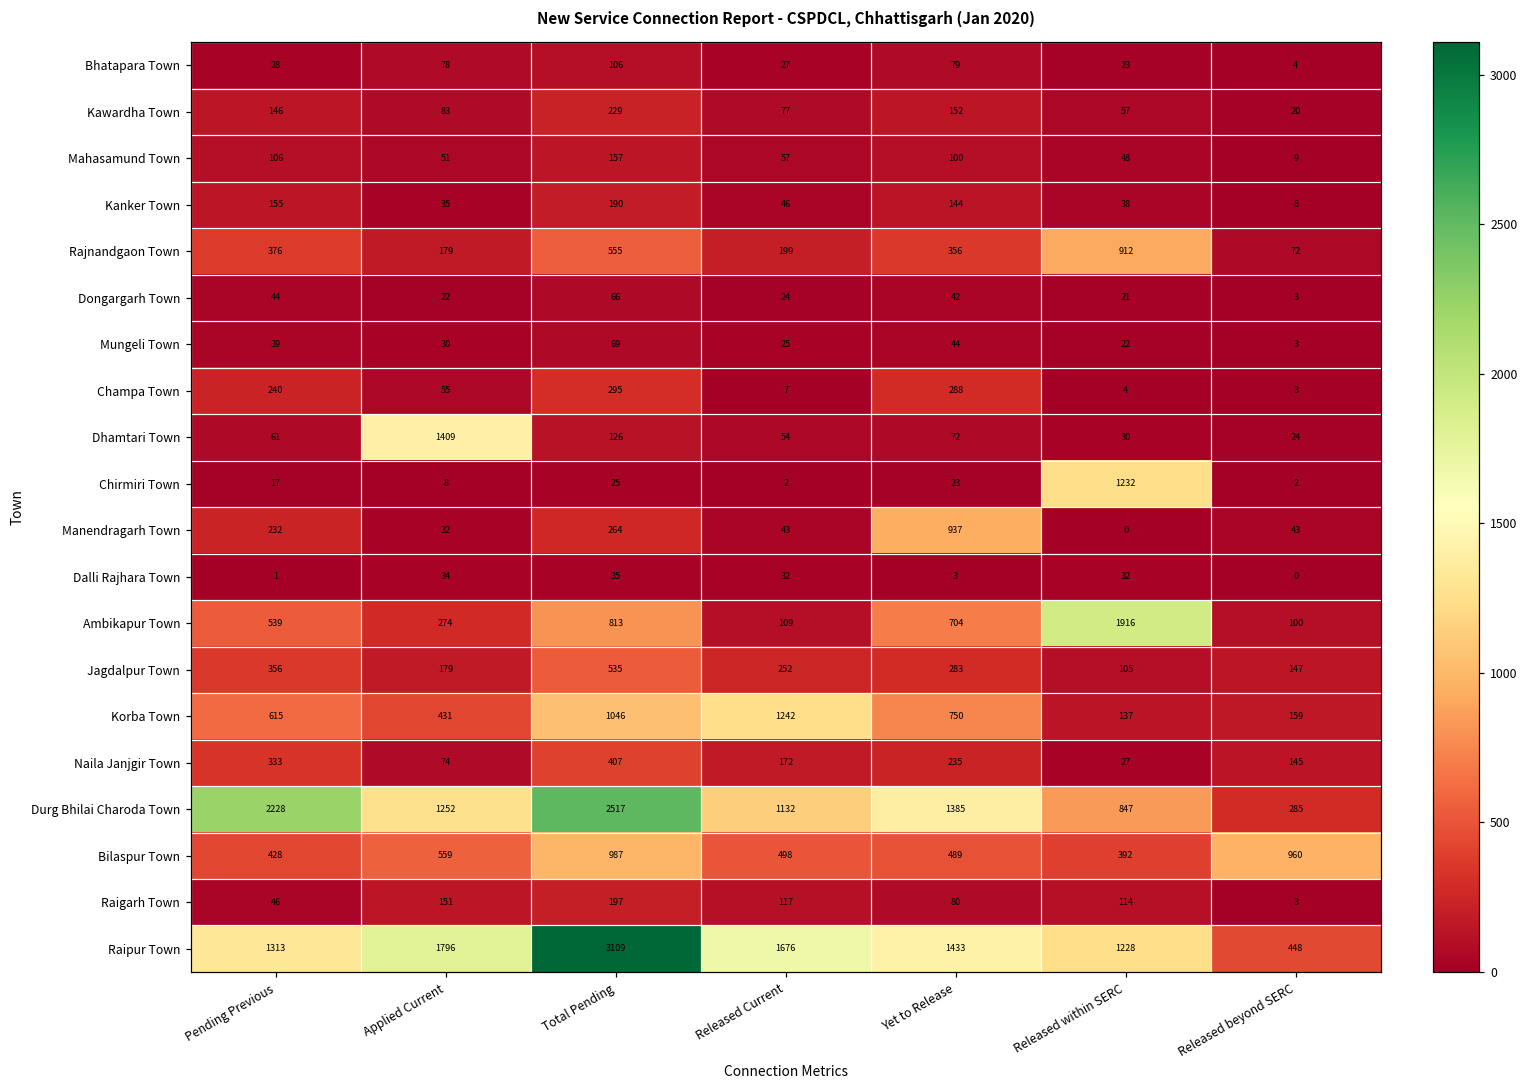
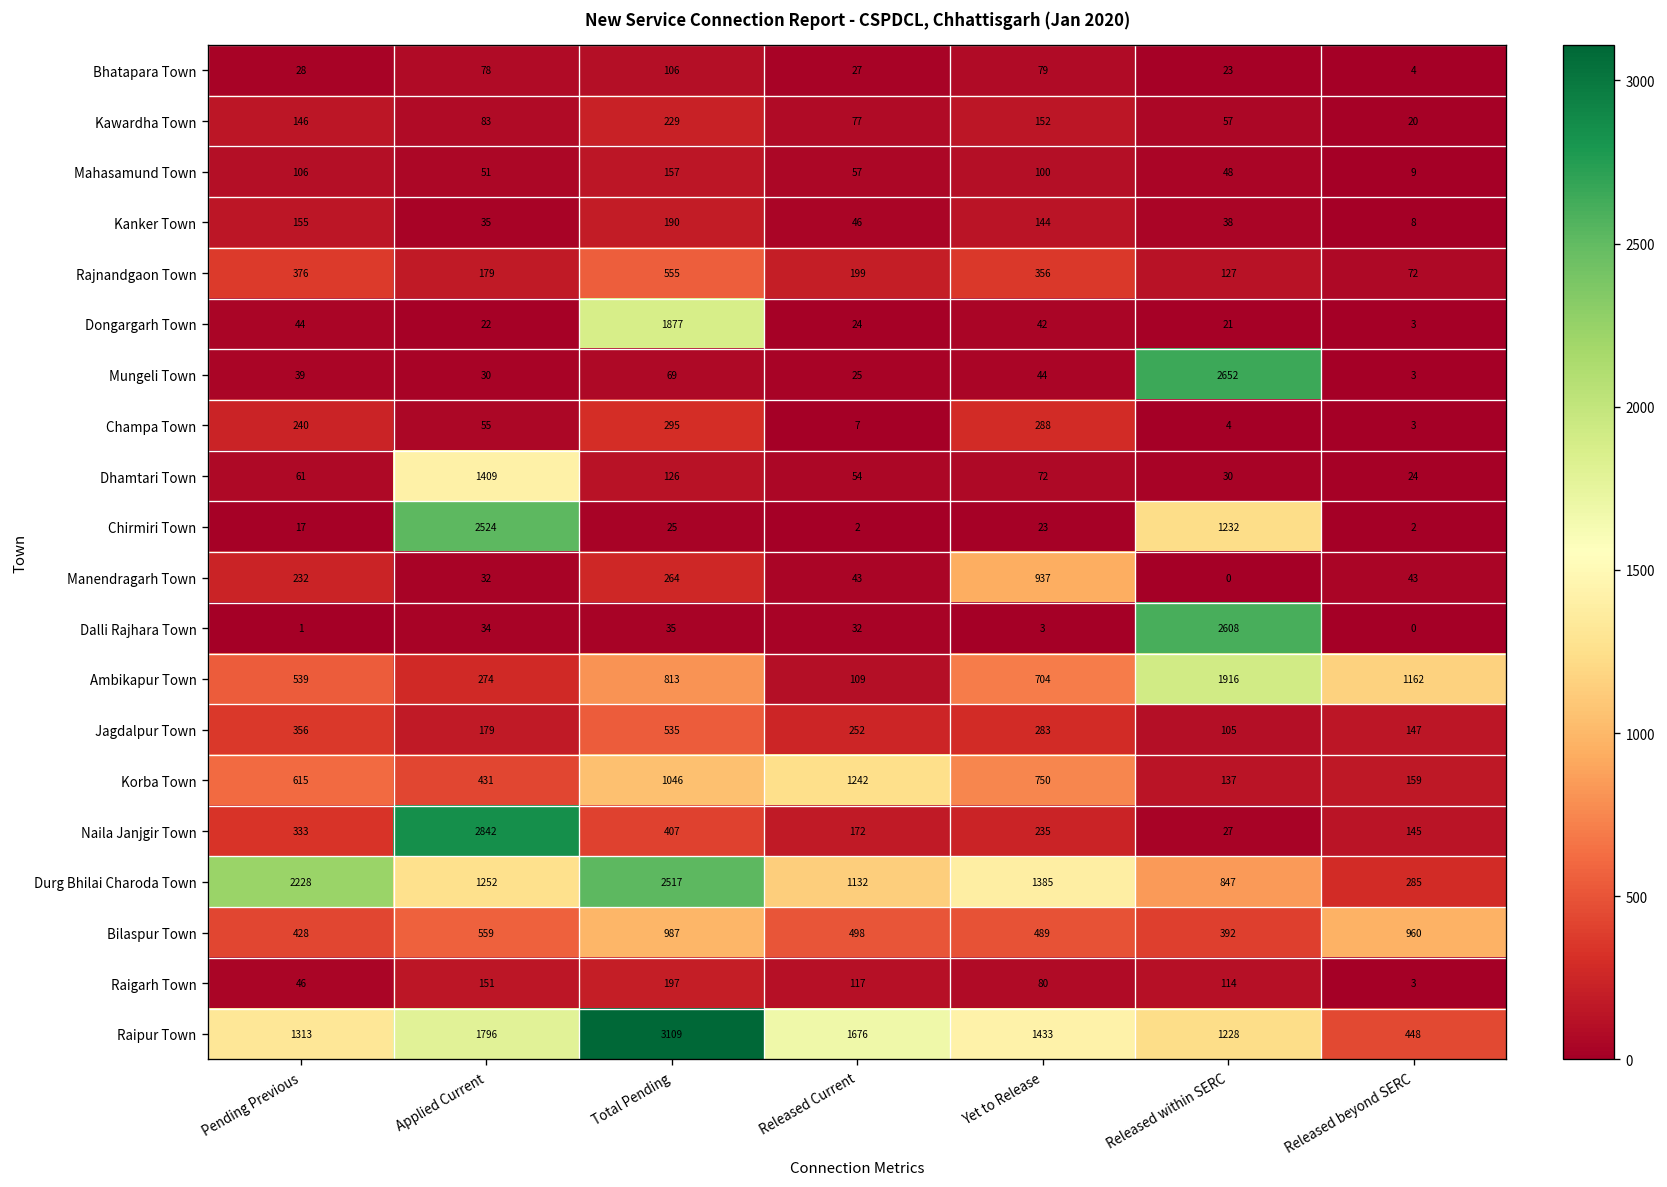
Rajnandgaon Town, Released within SERC: 912 -> 127
Dongargarh Town, Total Pending: 66 -> 1877
Mungeli Town, Released within SERC: 22 -> 2652
Chirmiri Town, Applied Current: 8 -> 2524
Dalli Rajhara Town, Released within SERC: 32 -> 2608
Ambikapur Town, Released beyond SERC: 100 -> 1162
Naila Janjgir Town, Applied Current: 74 -> 2842
